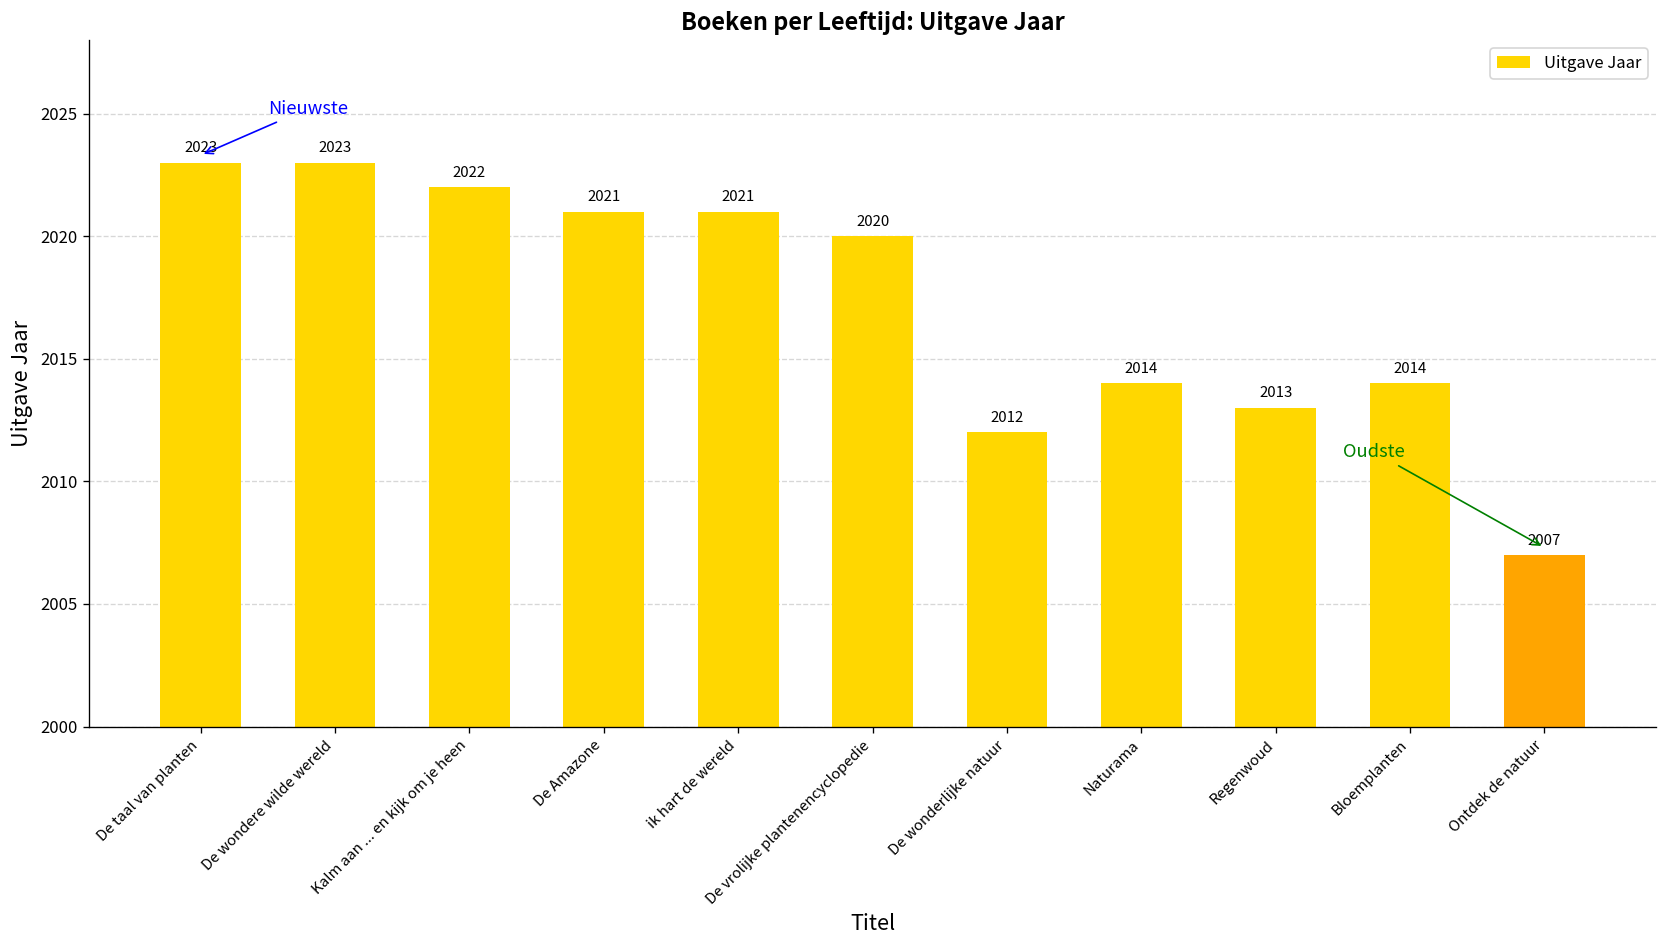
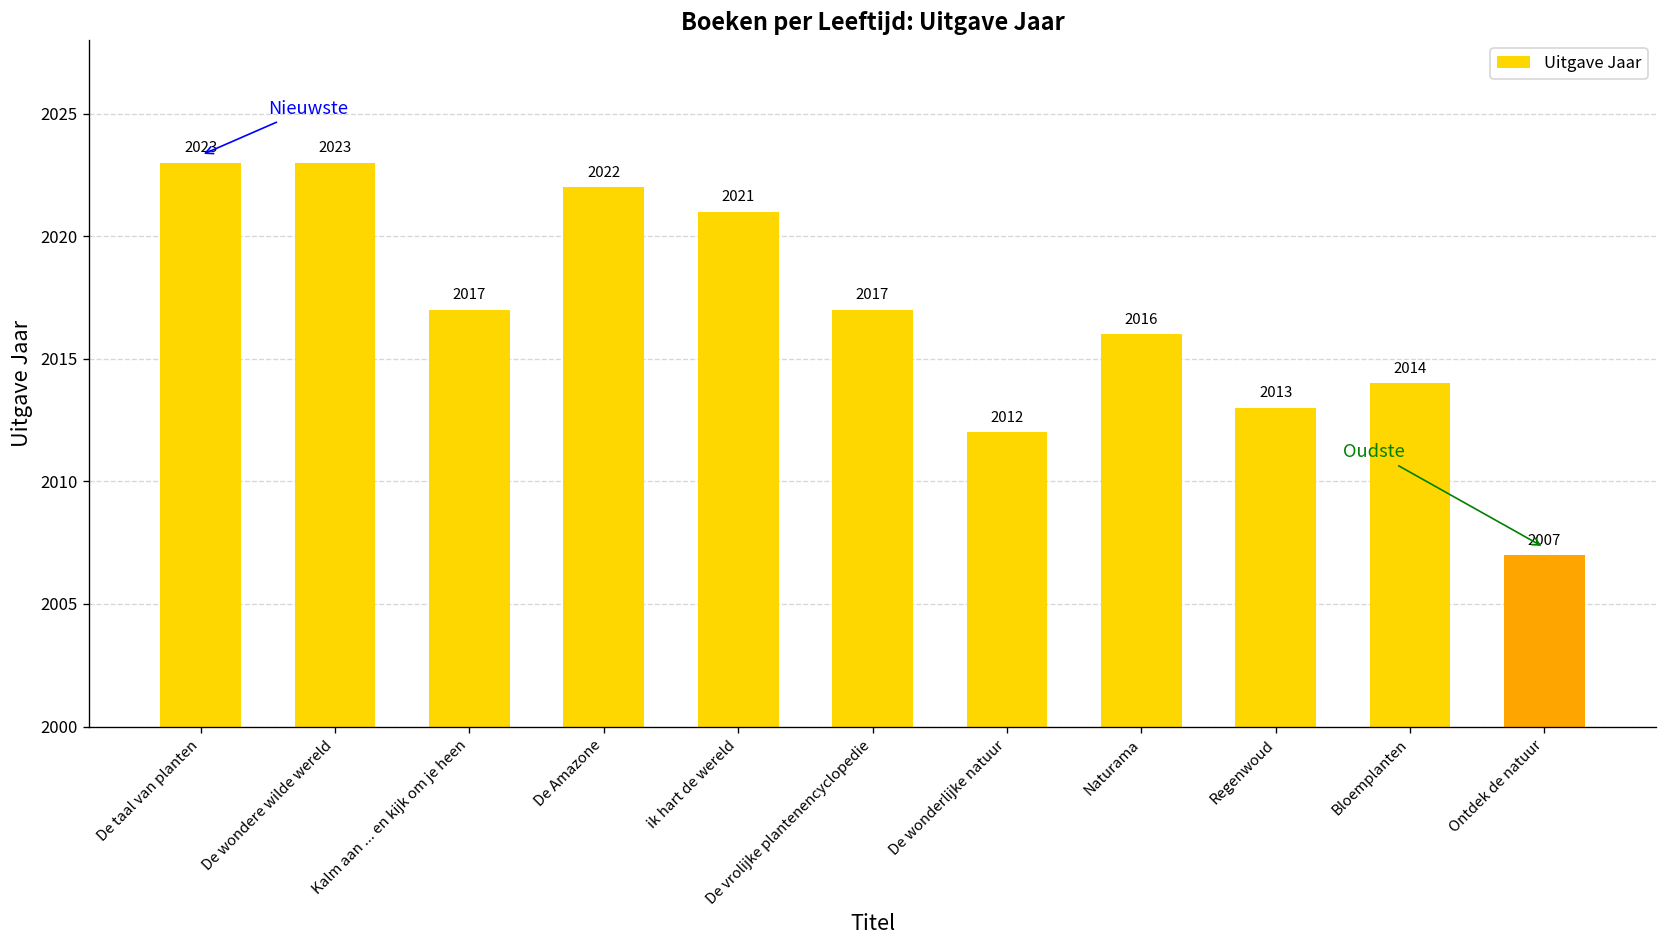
Kalm aan ... en kijk om je heen: 2022 -> 2017
De Amazone: 2021 -> 2022
De vrolijke plantenencyclopedie: 2020 -> 2017
Naturama: 2014 -> 2016
